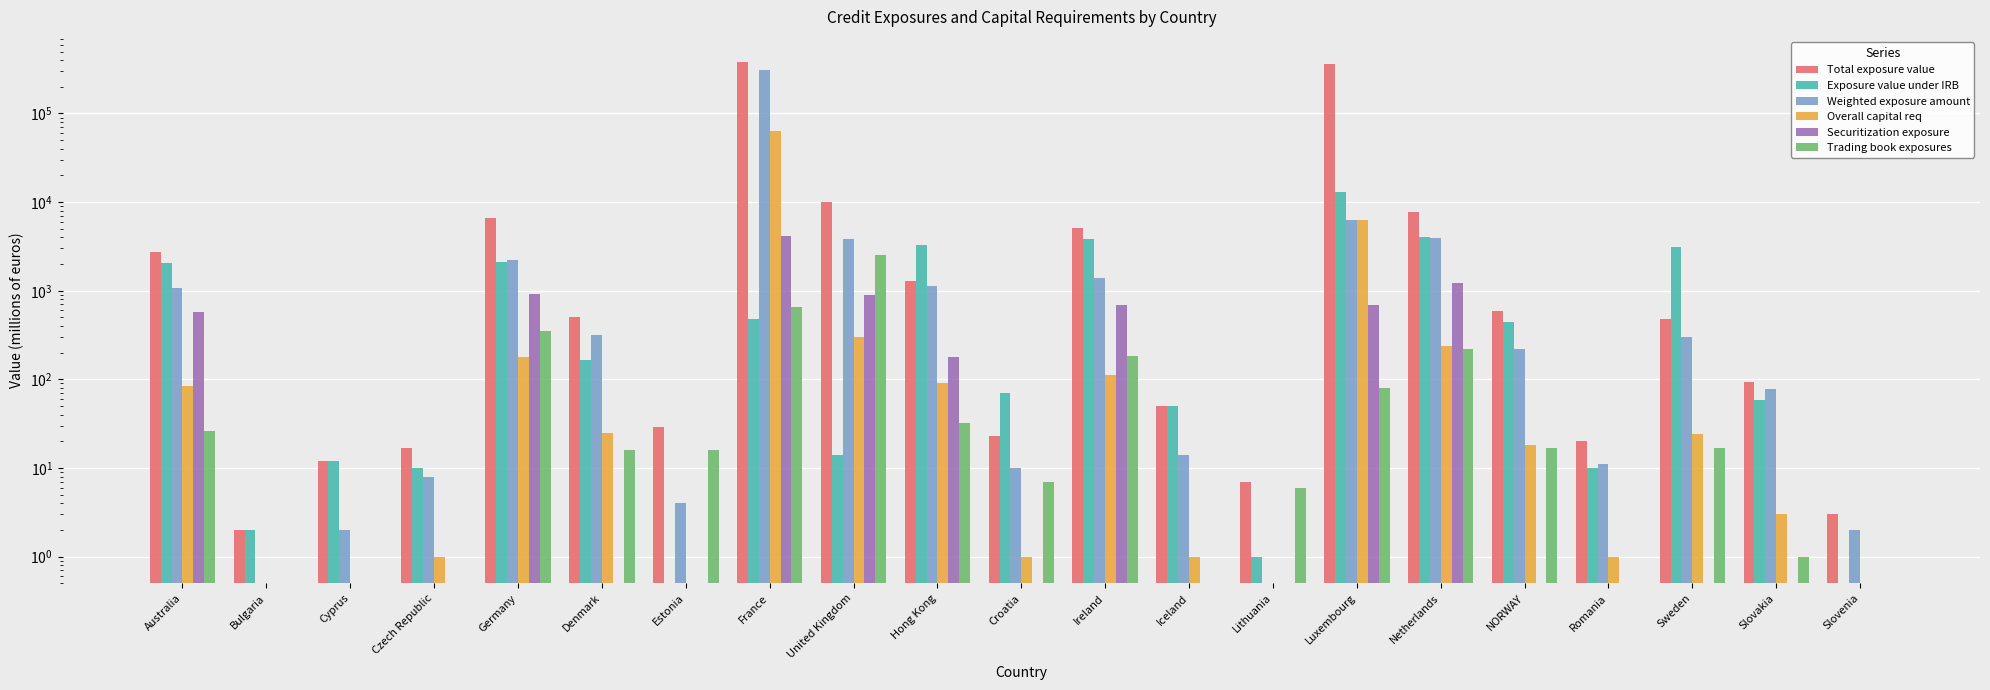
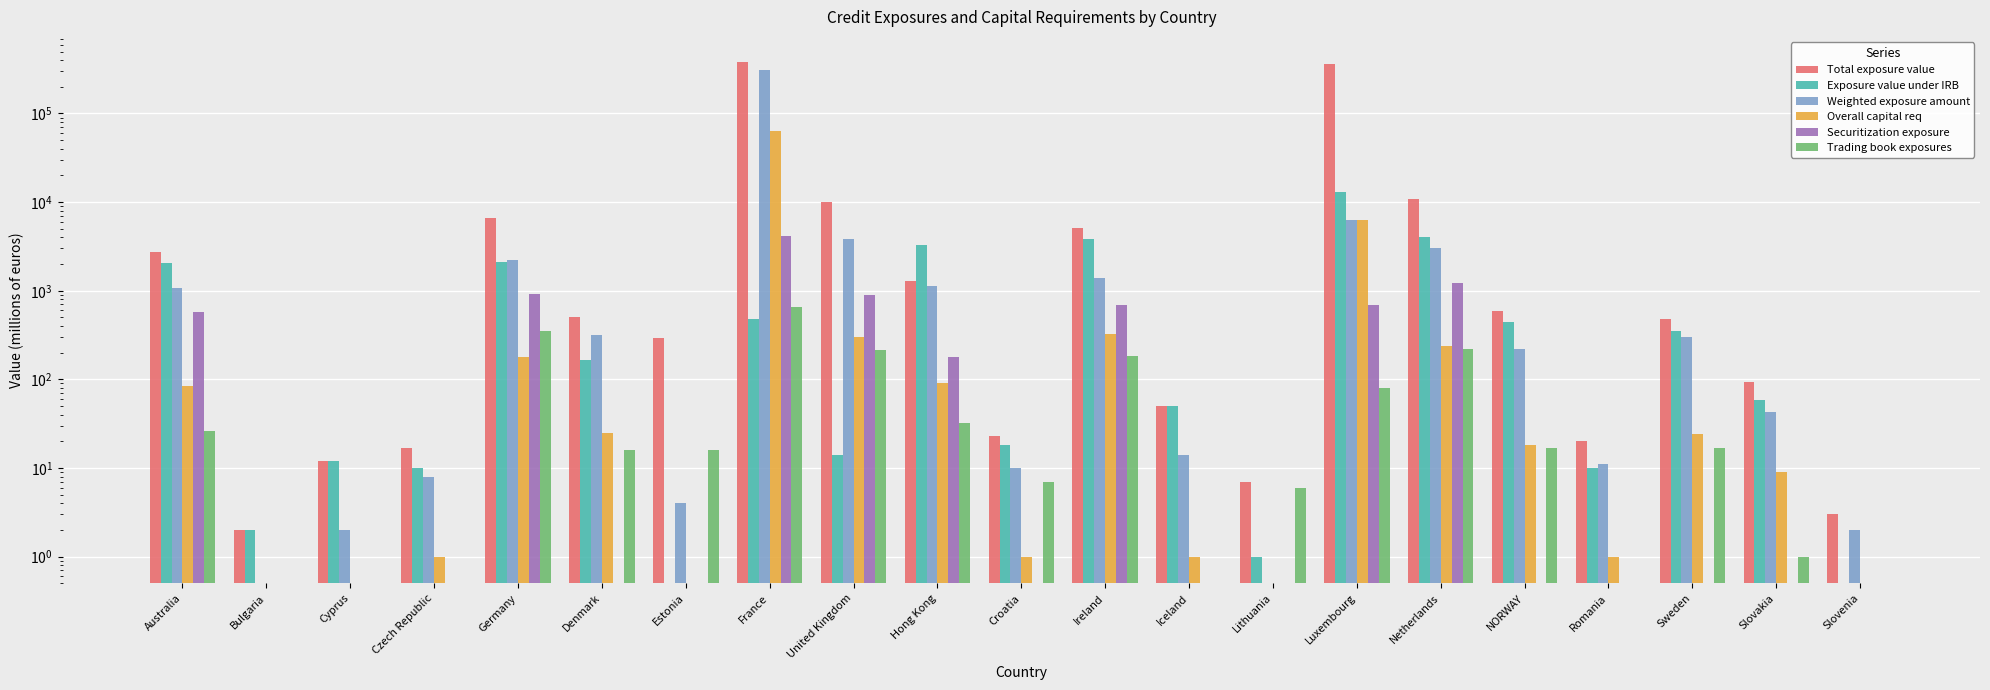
Total exposure value, Estonia: 29 -> 290
Trading book exposures, United Kingdom: 2500 -> 220
Exposure value under IRB, Croatia: 70 -> 18
Overall capital req, Ireland: 110 -> 320
Total exposure value, Netherlands: 8000 -> 11000
Weighted exposure amount, Netherlands: 4000 -> 3000
Exposure value under IRB, Sweden: 3100 -> 350
Weighted exposure amount, Slovakia: 80 -> 40
Overall capital req, Slovakia: 3 -> 9
